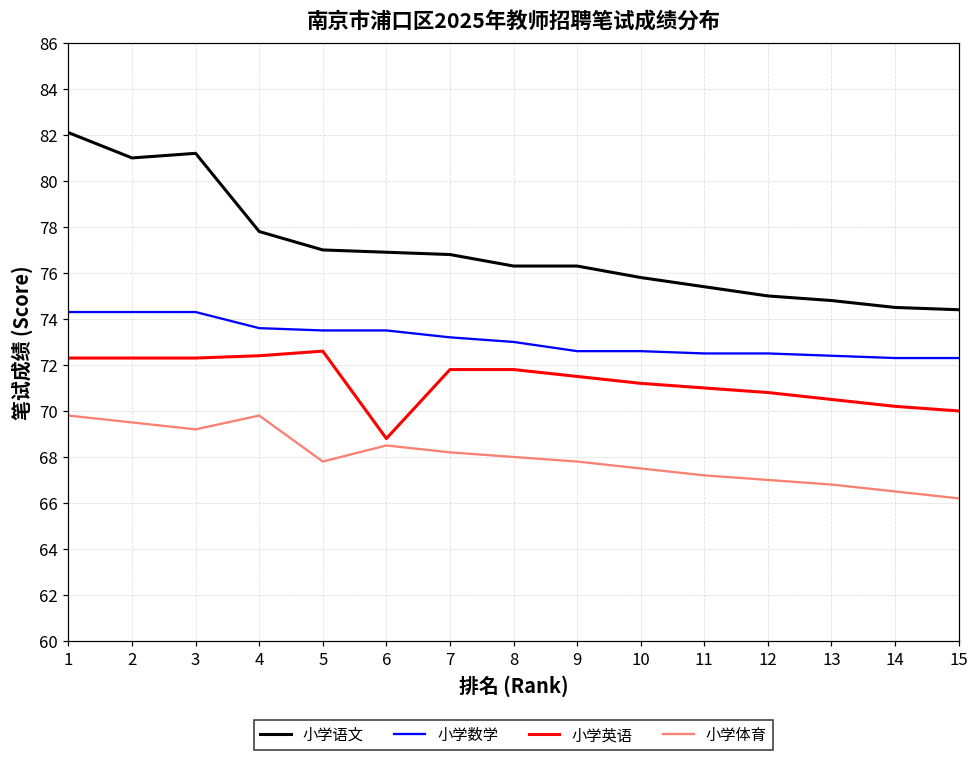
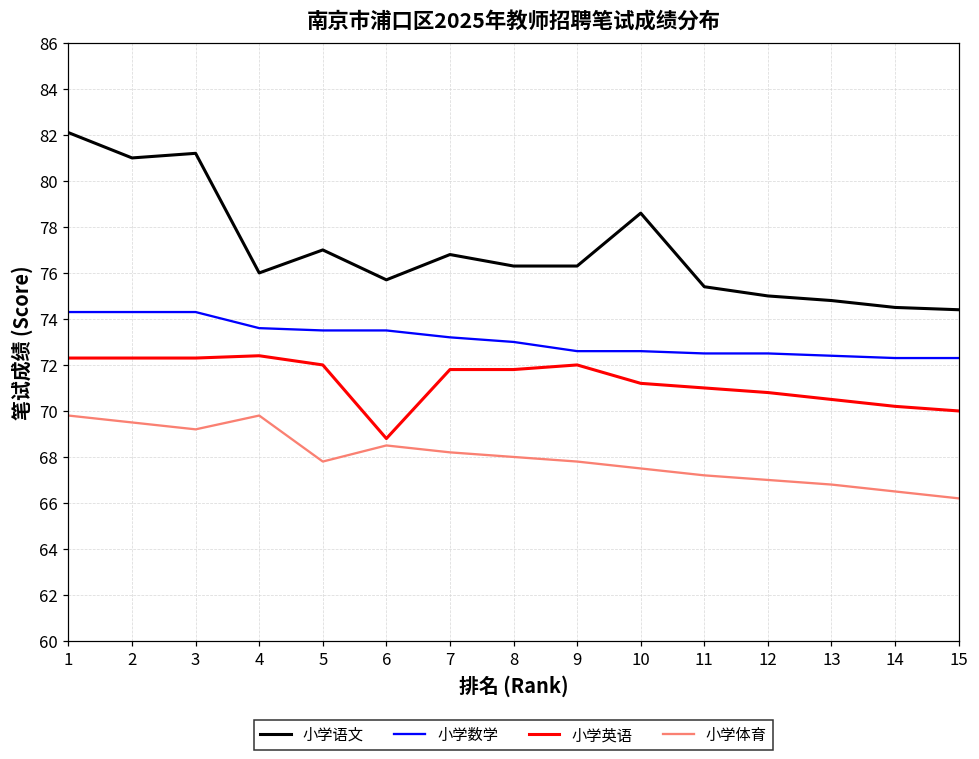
小学语文, 4: 77.8 -> 76.0
小学英语, 5: 72.6 -> 72.0
小学语文, 6: 76.9 -> 75.7
小学英语, 9: 71.5 -> 72.0
小学语文, 10: 75.8 -> 78.6
